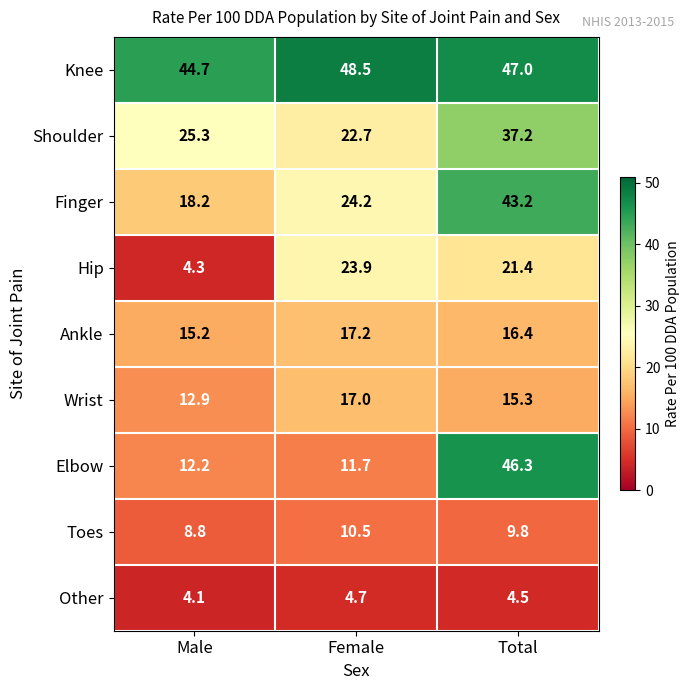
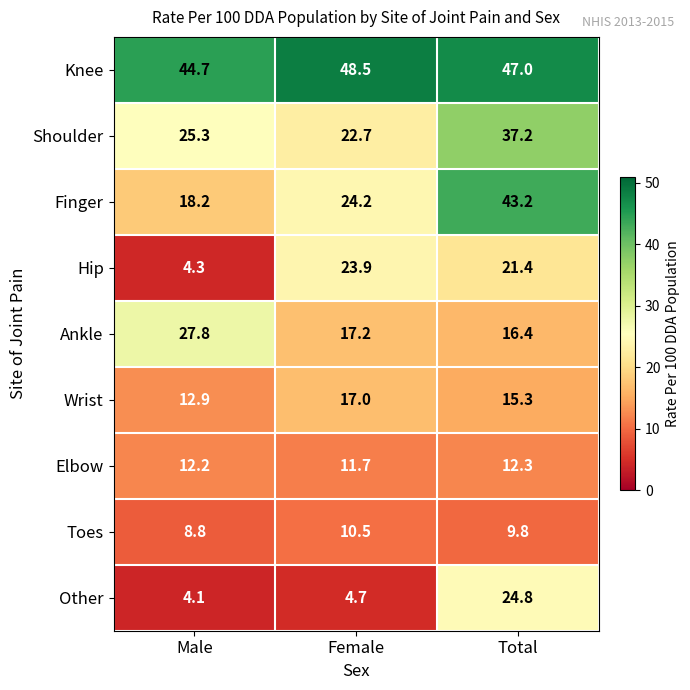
Ankle, Male: 15.2 -> 27.8
Elbow, Total: 46.3 -> 12.3
Other, Total: 4.5 -> 24.8
